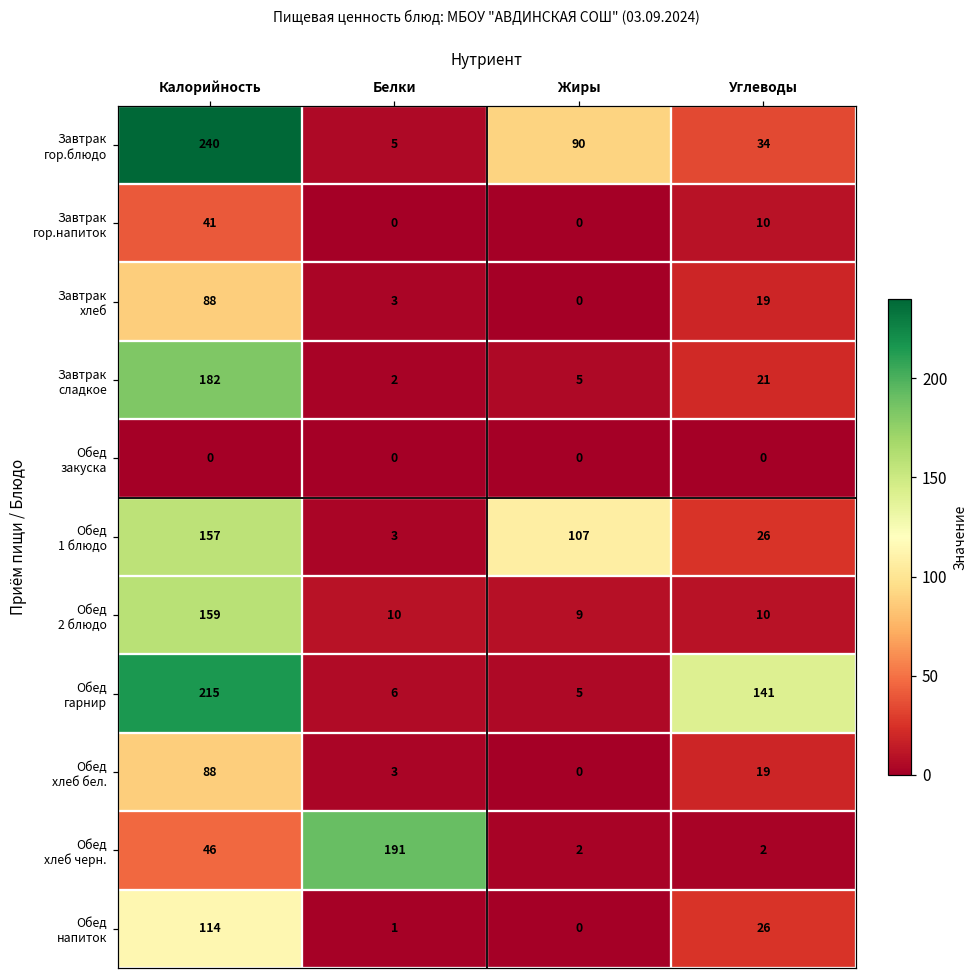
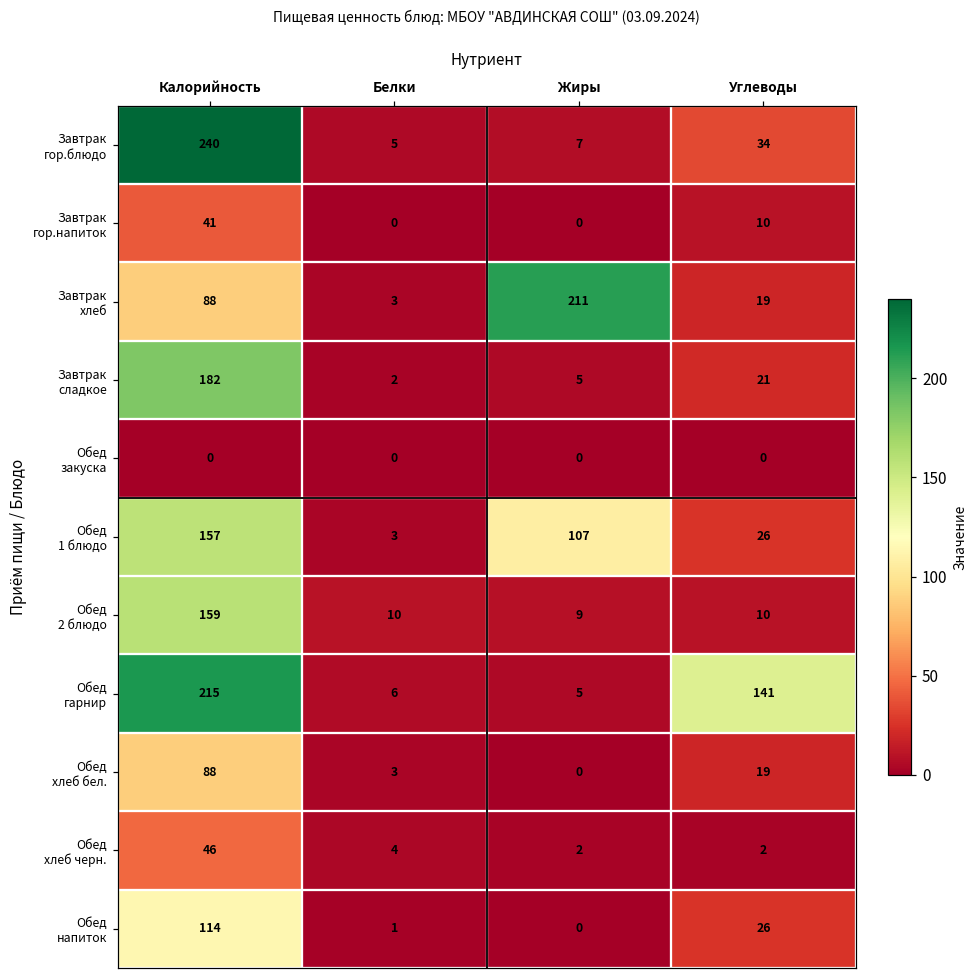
Завтрак гор.блюдо, Жиры: 90 -> 7
Завтрак хлеб, Жиры: 0 -> 211
Обед хлеб черн., Белки: 191 -> 4
